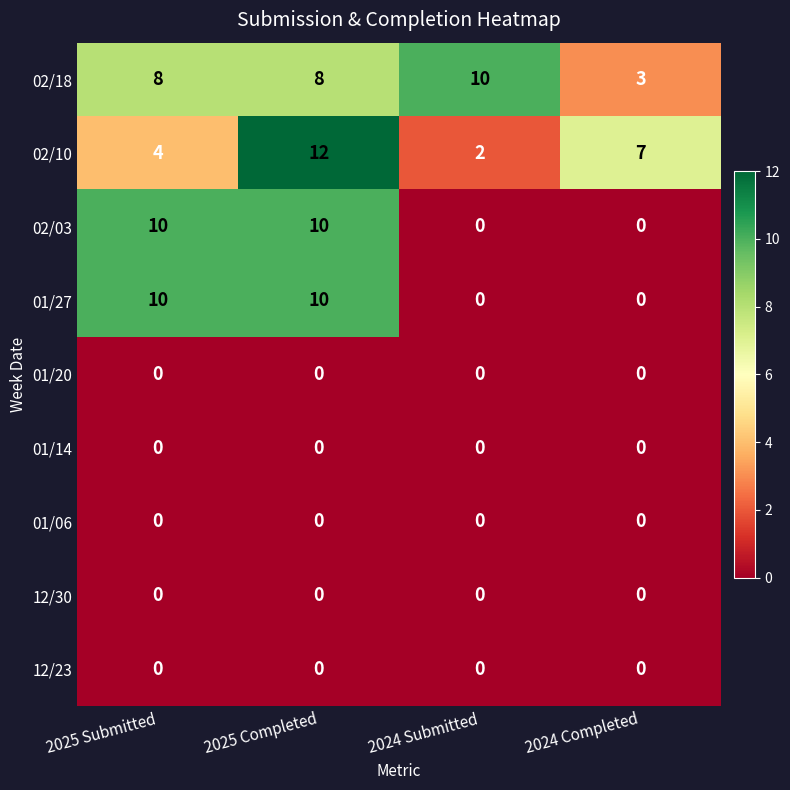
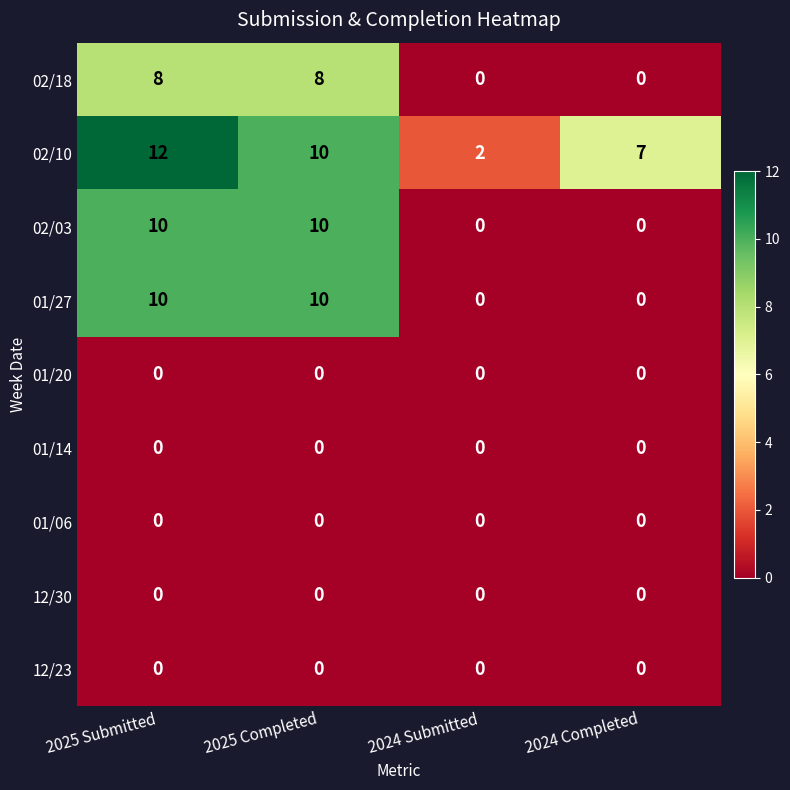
02/18, 2024 Submitted: 10 -> 0
02/18, 2024 Completed: 3 -> 0
02/10, 2025 Submitted: 4 -> 12
02/10, 2025 Completed: 12 -> 10
